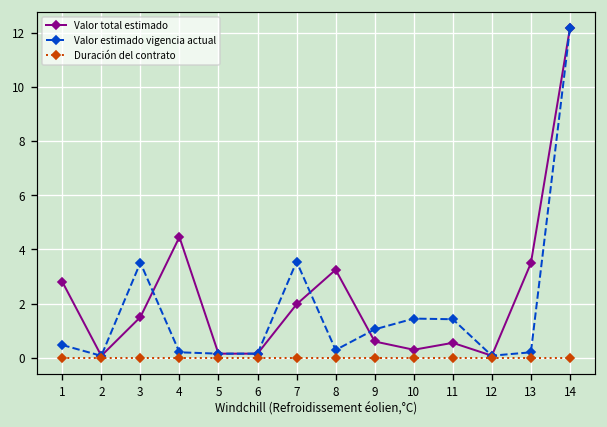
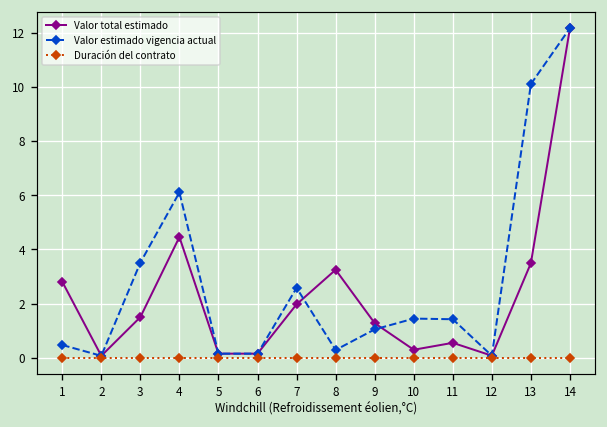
Valor estimado vigencia actual, 4: 0.2 -> 6.1
Valor estimado vigencia actual, 7: 3.6 -> 2.6
Valor total estimado, 9: 0.6 -> 1.3
Valor estimado vigencia actual, 13: 0.2 -> 10.1
